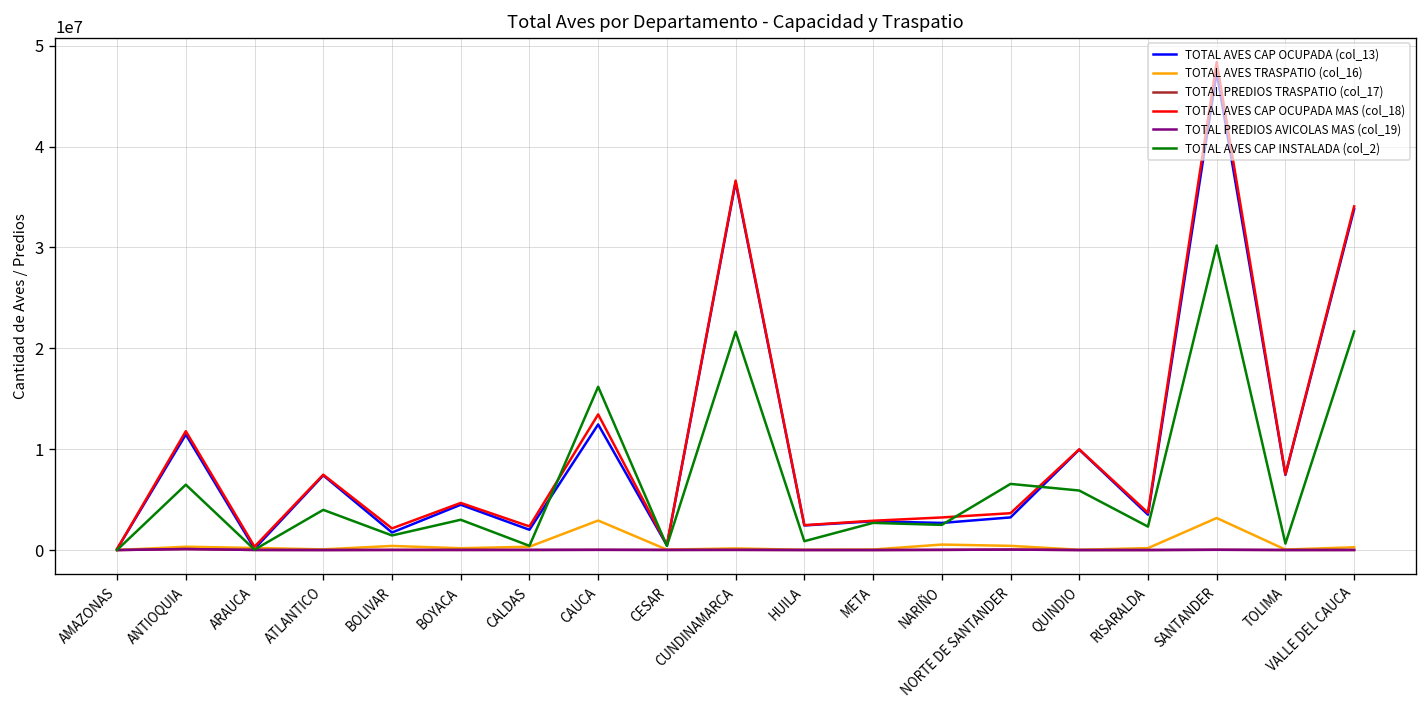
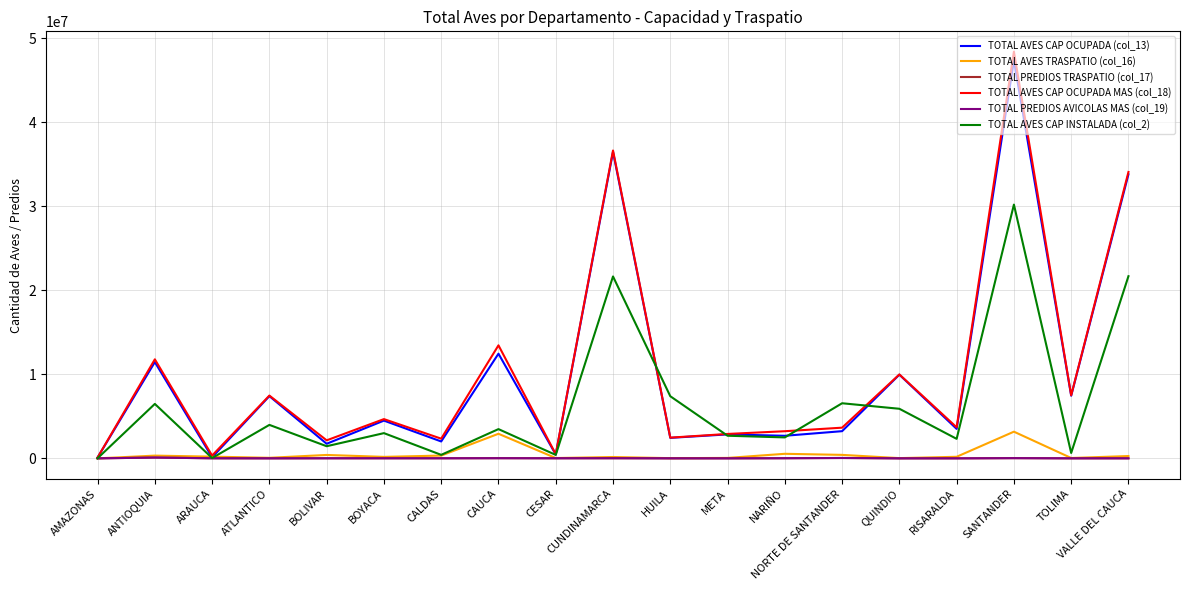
TOTAL AVES CAP INSTALADA (col_2), CAUCA: 16000000 -> 3000000
TOTAL AVES CAP INSTALADA (col_2), HUILA: 1000000 -> 7000000
